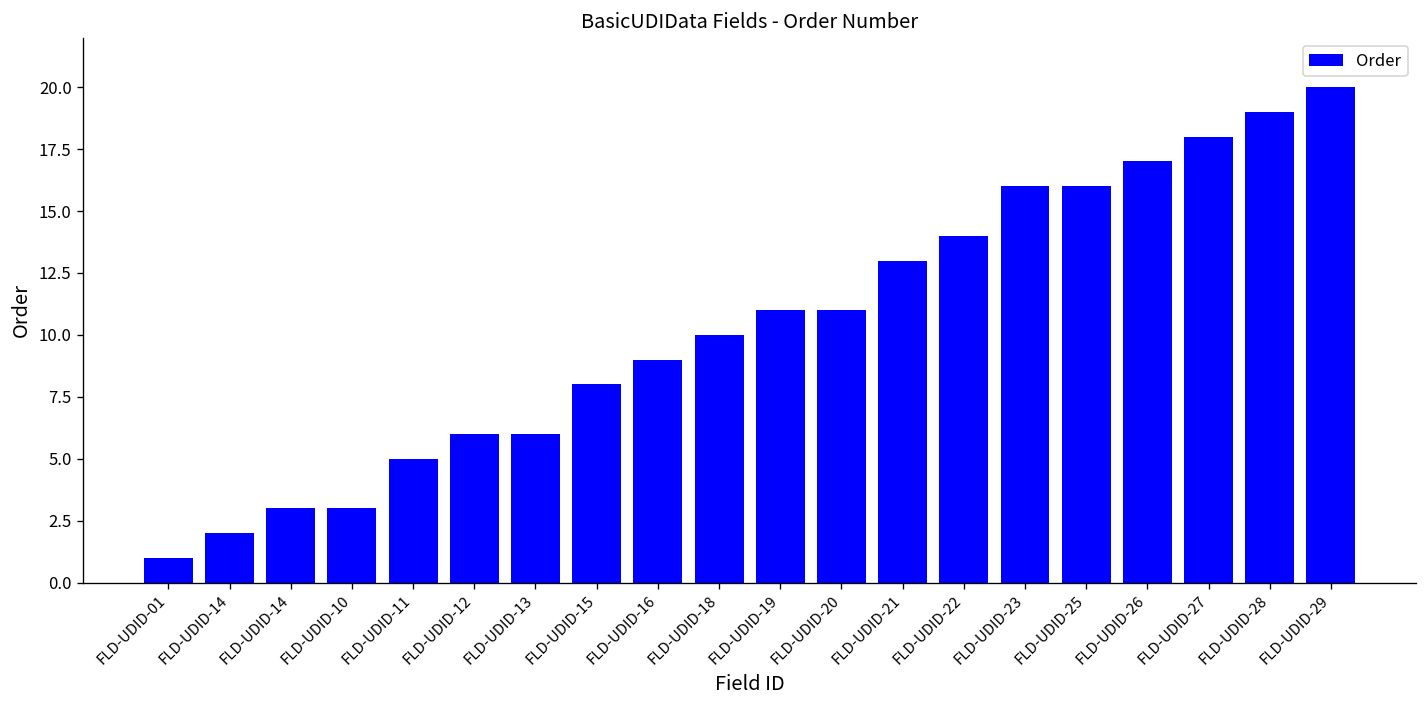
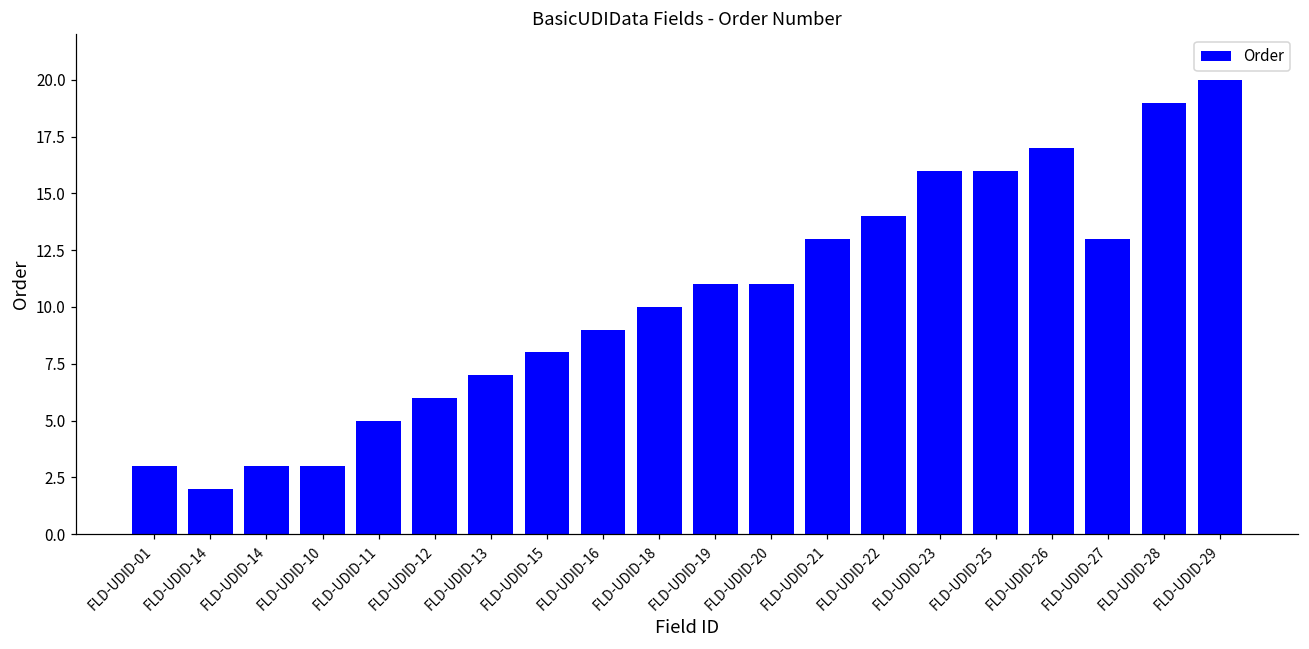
FLD-UDID-01: 1 -> 3
FLD-UDID-13: 6 -> 7
FLD-UDID-27: 18 -> 13
